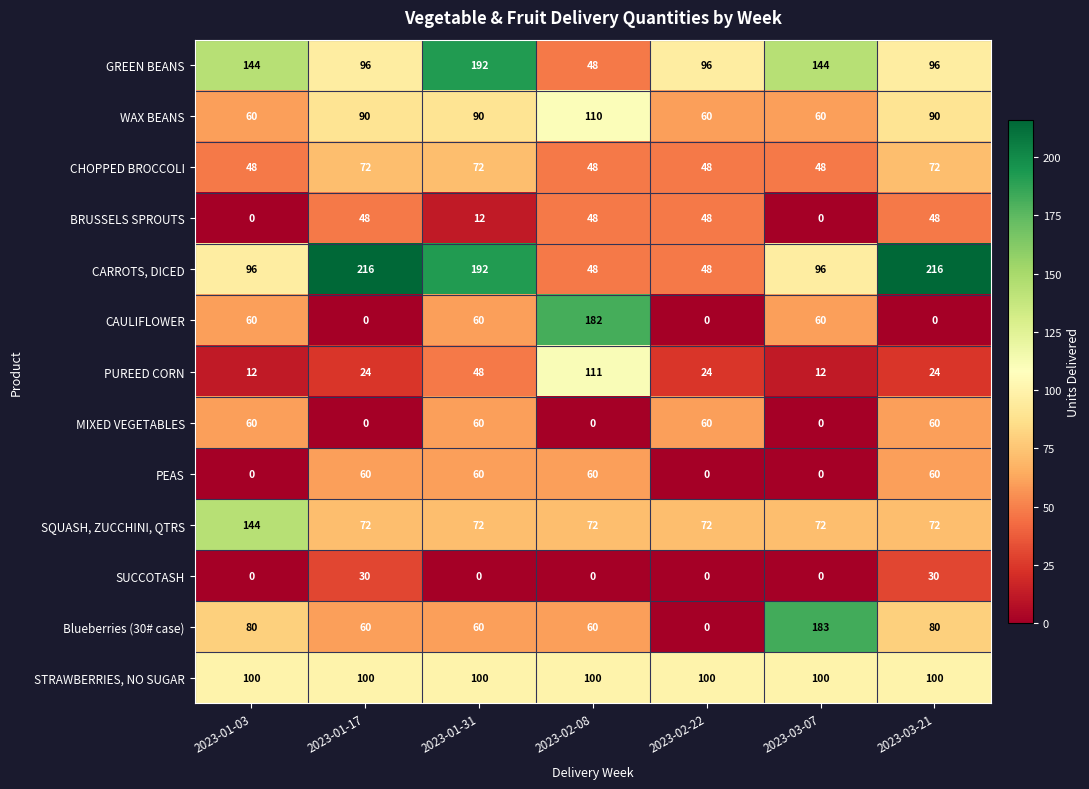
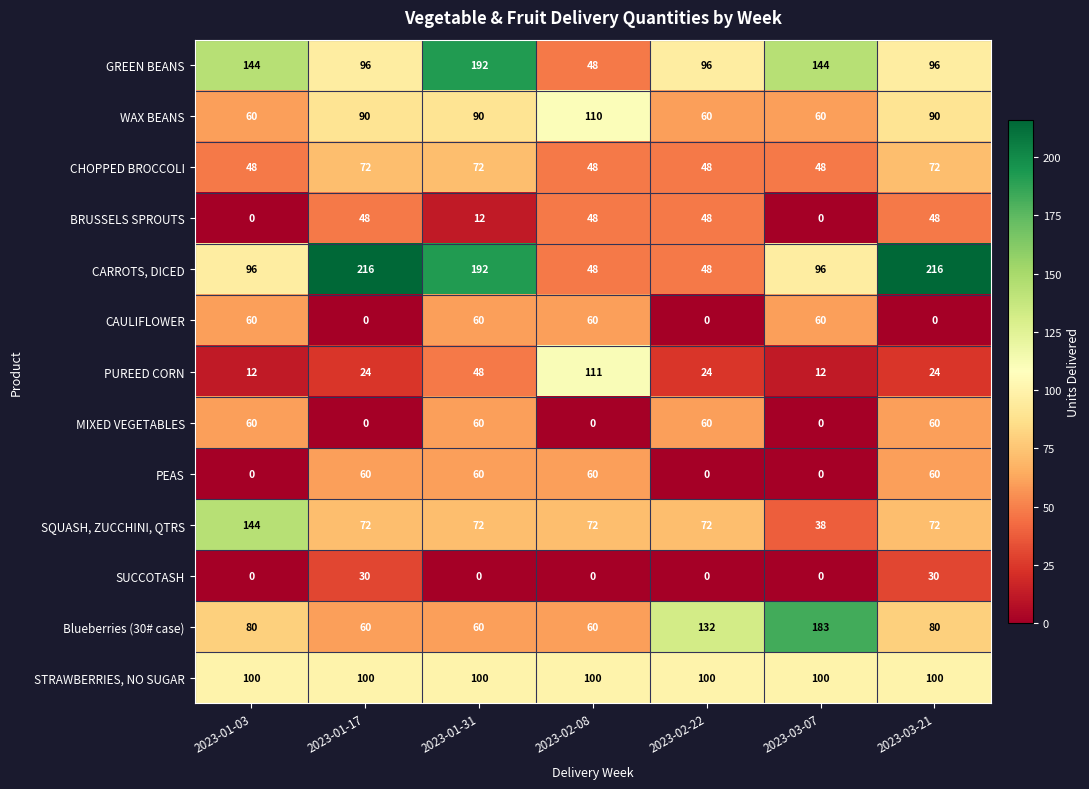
CAULIFLOWER, 2023-02-08: 182 -> 60
SQUASH, ZUCCHINI, QTRS, 2023-03-07: 72 -> 38
Blueberries (30# case), 2023-02-22: 0 -> 132
